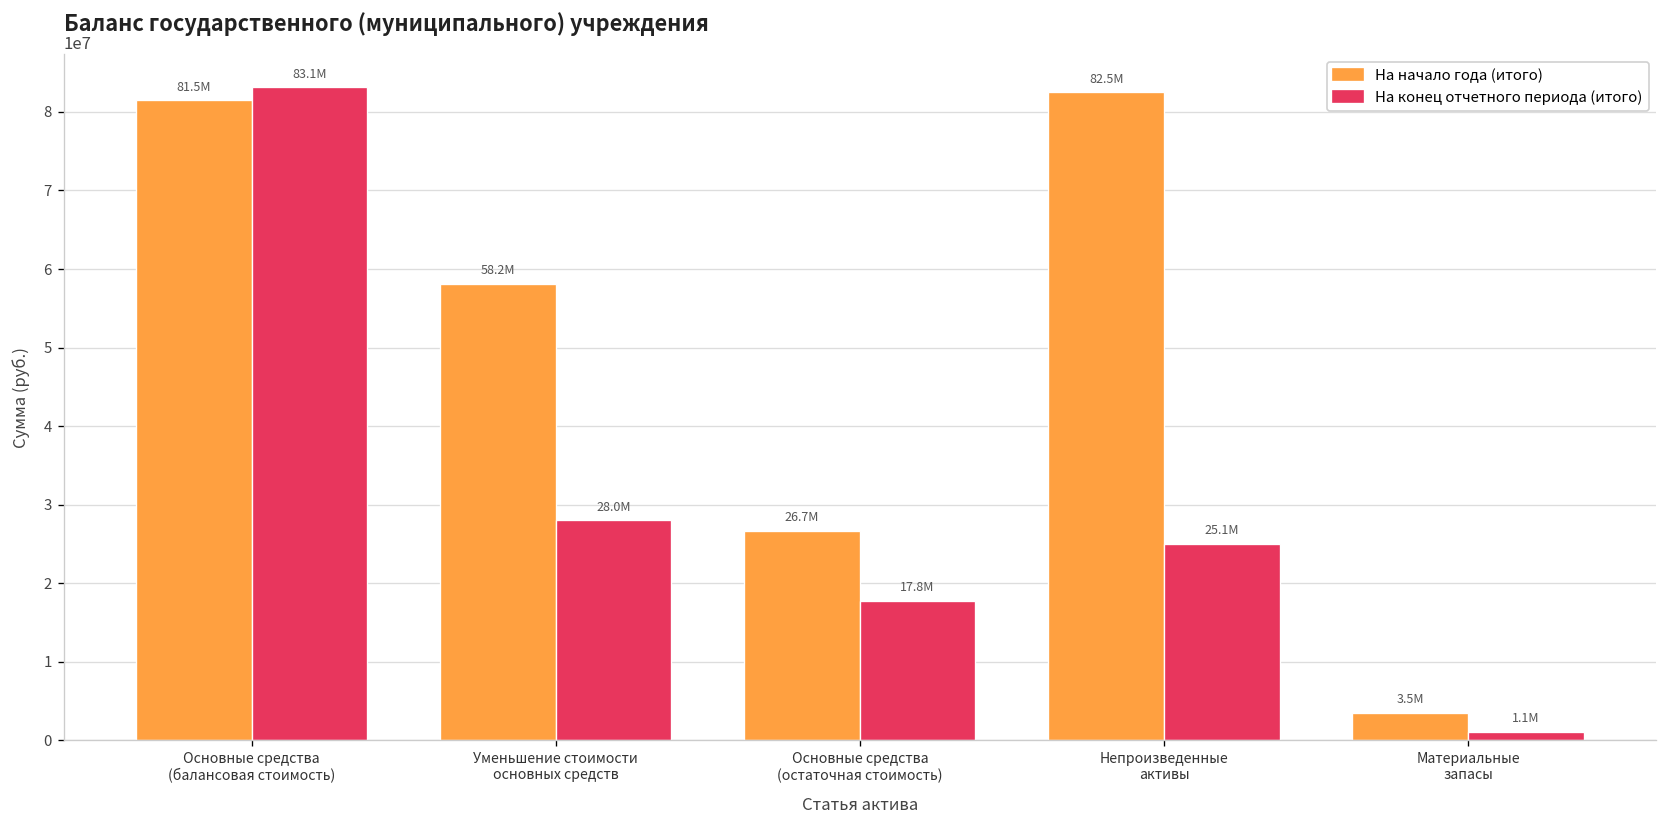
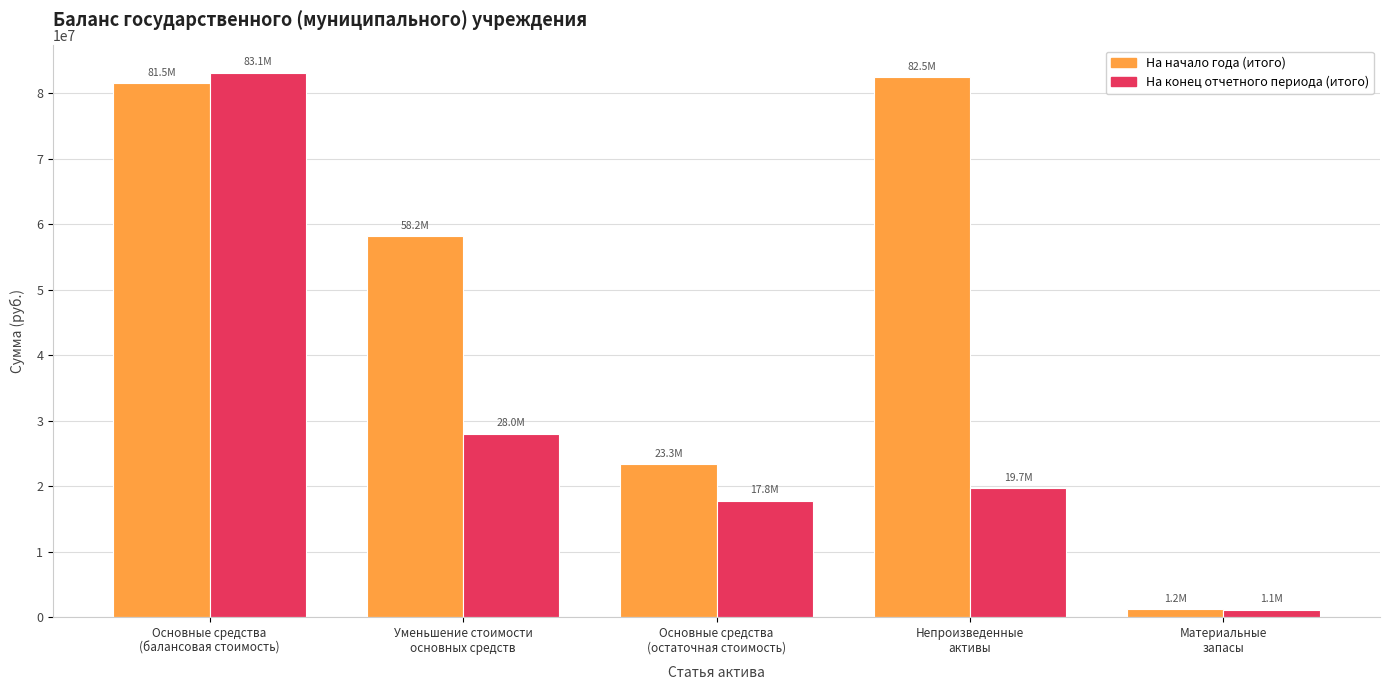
На начало года (итого), Основные средства (остаточная стоимость): 26.7M -> 23.3M
На конец отчетного периода (итого), Непроизведенные активы: 25.1M -> 19.7M
На начало года (итого), Материальные запасы: 3.5M -> 1.2M
